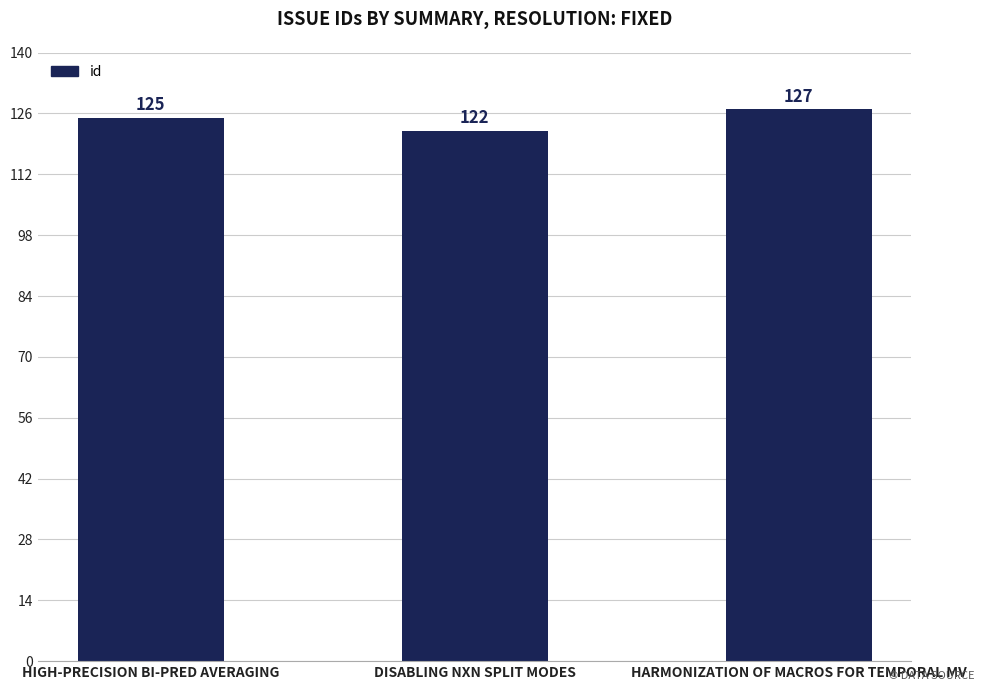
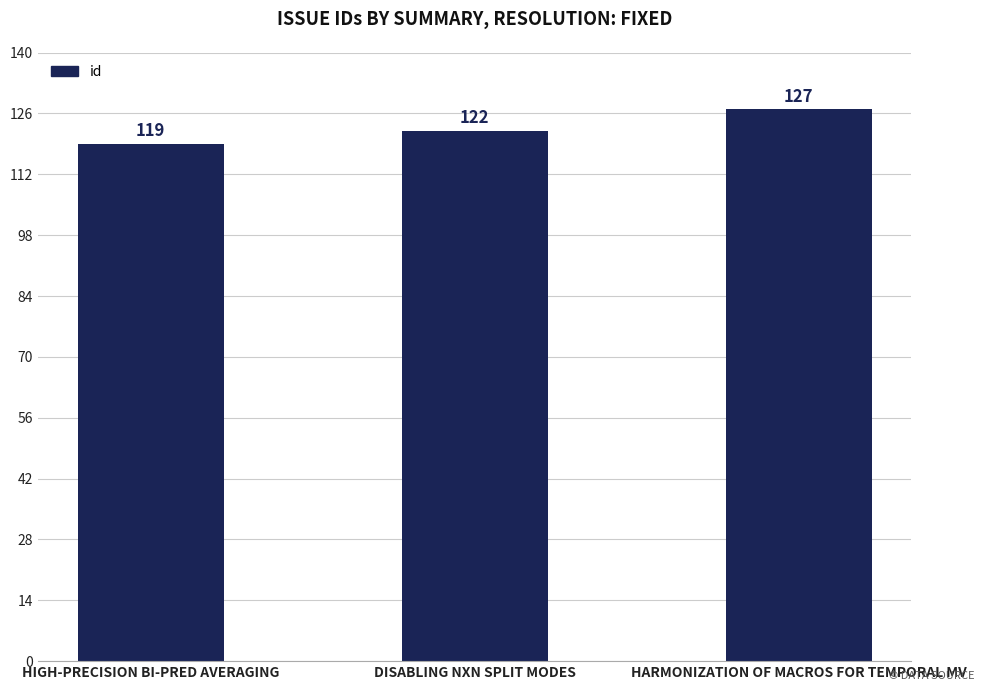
HIGH-PRECISION BI-PRED AVERAGING: 125 -> 119
